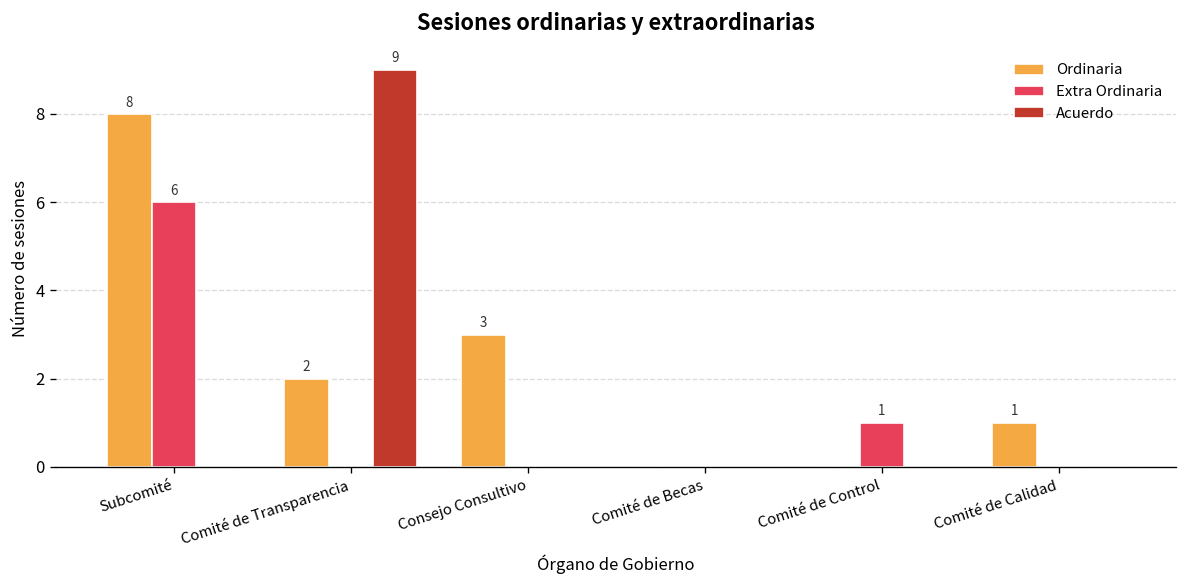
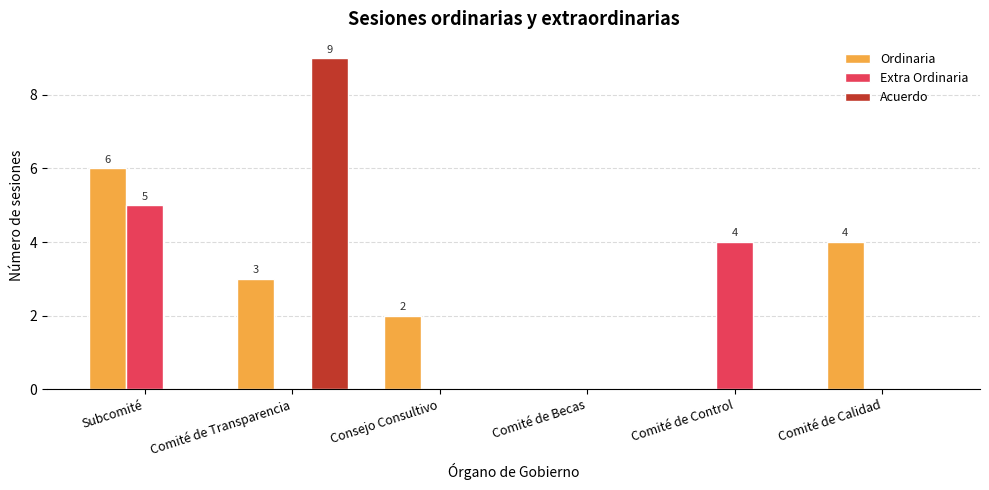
Ordinaria, Subcomité: 8 -> 6
Extra Ordinaria, Subcomité: 6 -> 5
Ordinaria, Comité de Transparencia: 2 -> 3
Ordinaria, Consejo Consultivo: 3 -> 2
Extra Ordinaria, Comité de Control: 1 -> 4
Ordinaria, Comité de Calidad: 1 -> 4
